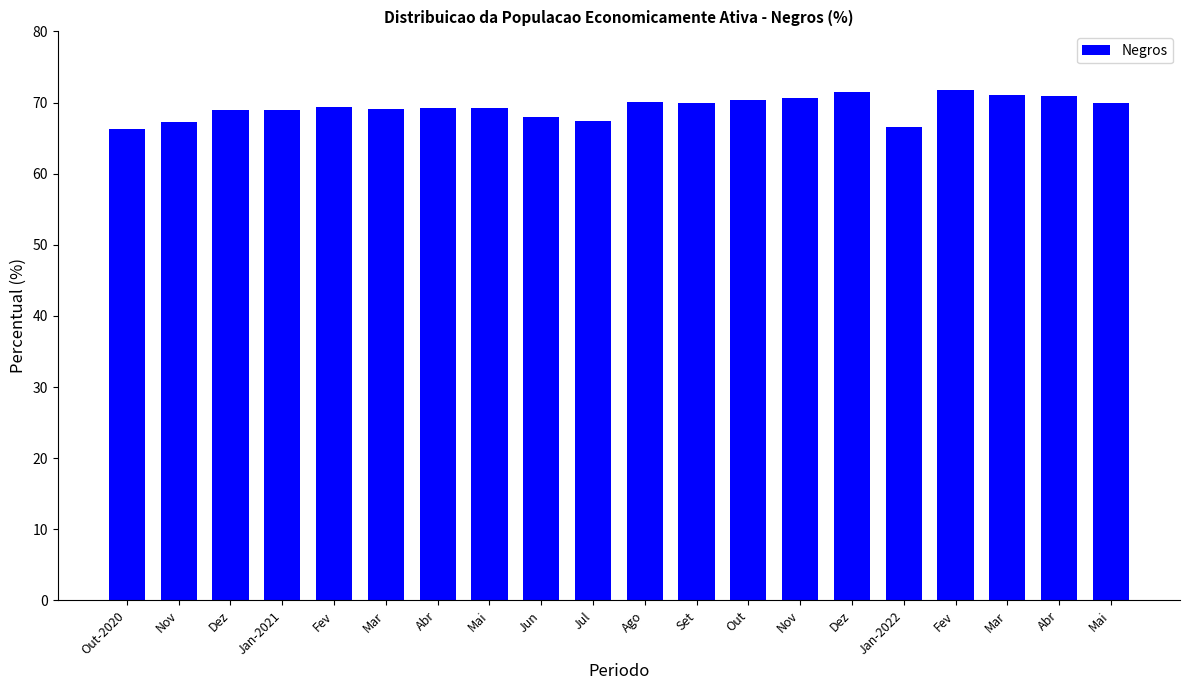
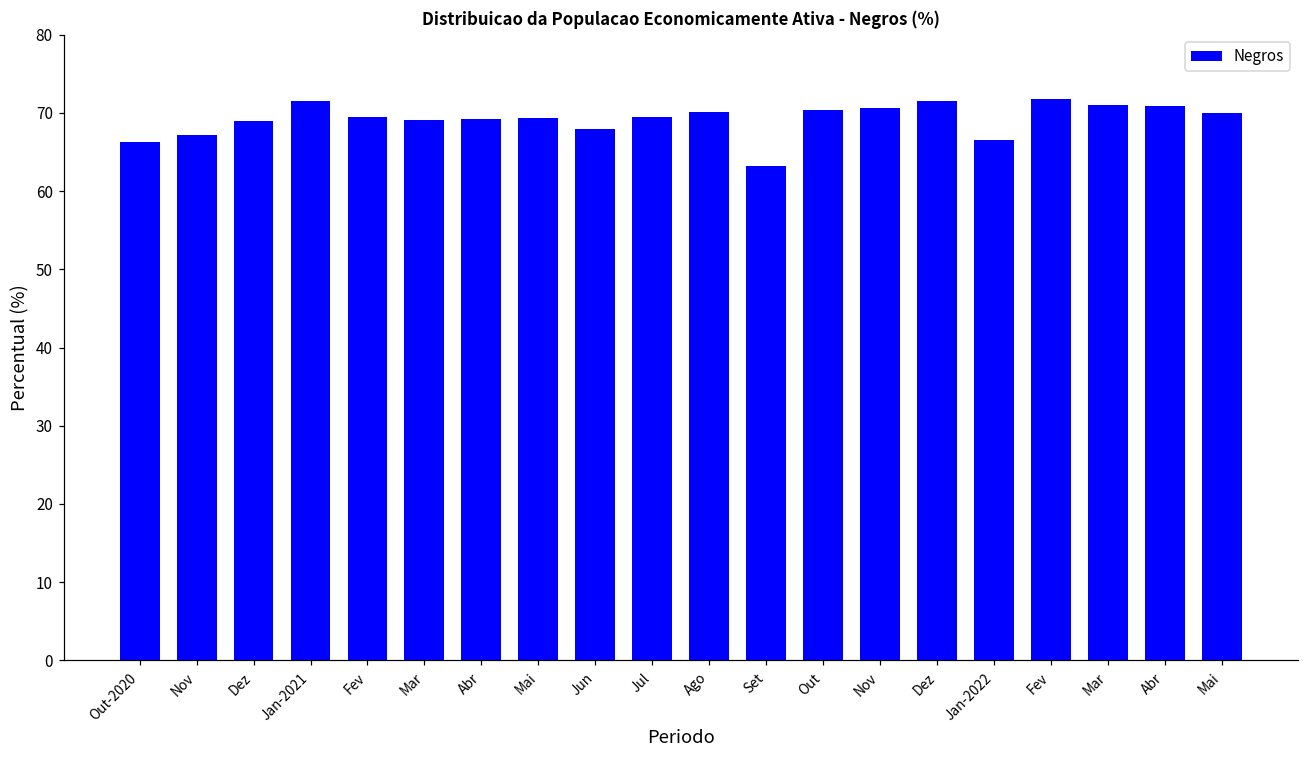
Jan-2021: 69 -> 72
Jul: 67 -> 70
Set: 70 -> 63
